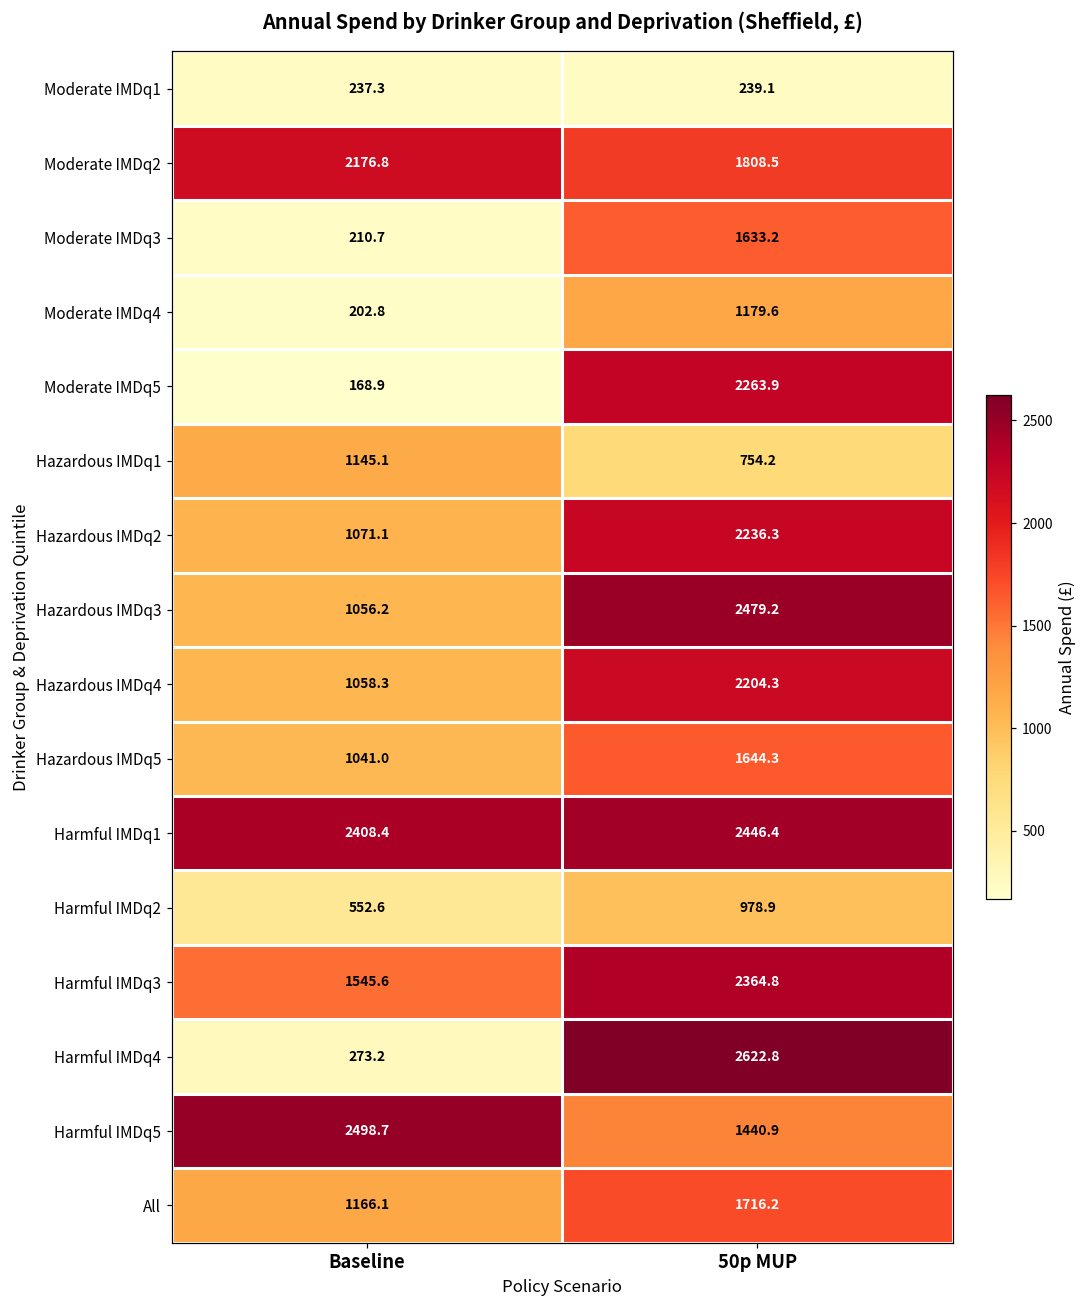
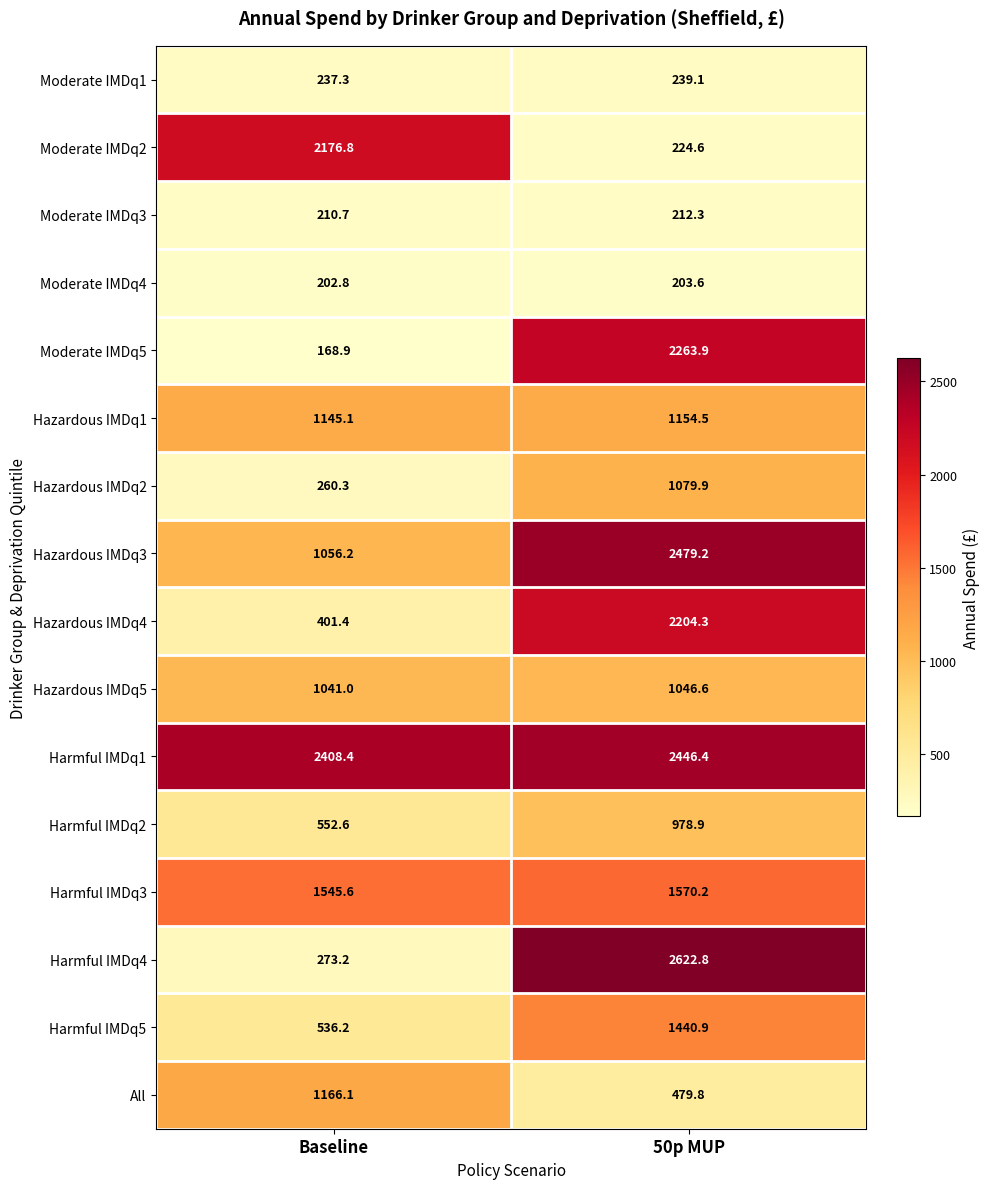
Moderate IMDq2, 50p MUP: 1808.5 -> 224.6
Moderate IMDq3, 50p MUP: 1633.2 -> 212.3
Moderate IMDq4, 50p MUP: 1179.6 -> 203.6
Hazardous IMDq1, 50p MUP: 754.2 -> 1154.5
Hazardous IMDq2, Baseline: 1071.1 -> 260.3
Hazardous IMDq2, 50p MUP: 2236.3 -> 1079.9
Hazardous IMDq4, Baseline: 1058.3 -> 401.4
Hazardous IMDq5, 50p MUP: 1644.3 -> 1046.6
Harmful IMDq3, 50p MUP: 2364.8 -> 1570.2
Harmful IMDq5, Baseline: 2498.7 -> 536.2
All, 50p MUP: 1716.2 -> 479.8
